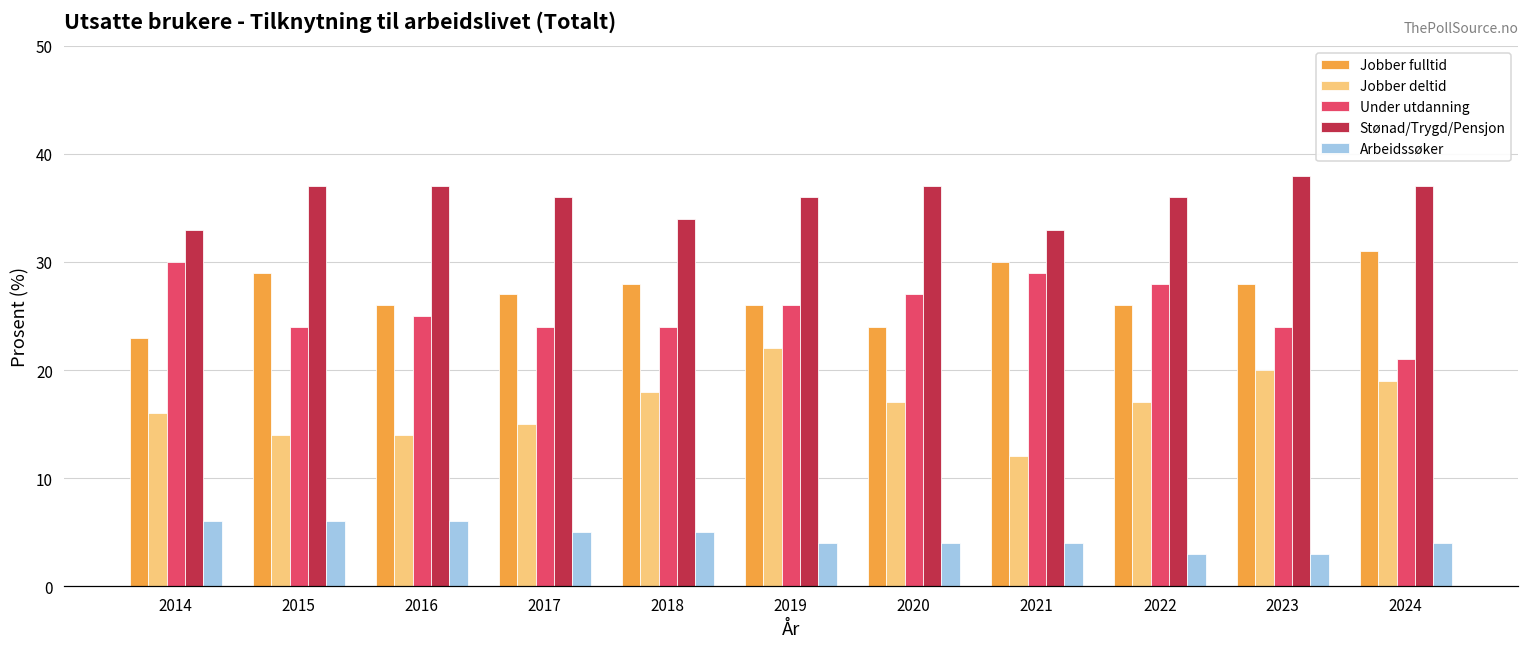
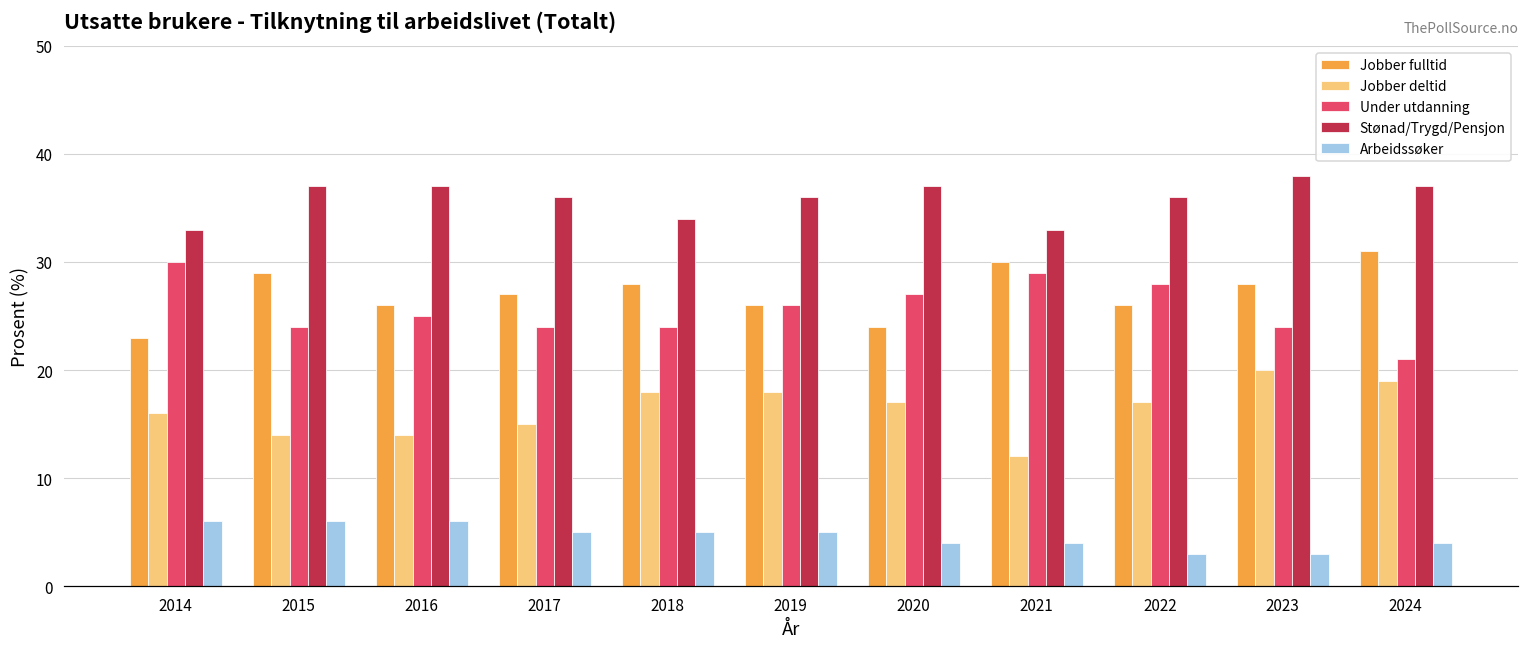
Jobber deltid, 2019: 22 -> 18
Arbeidssøker, 2019: 4 -> 5
